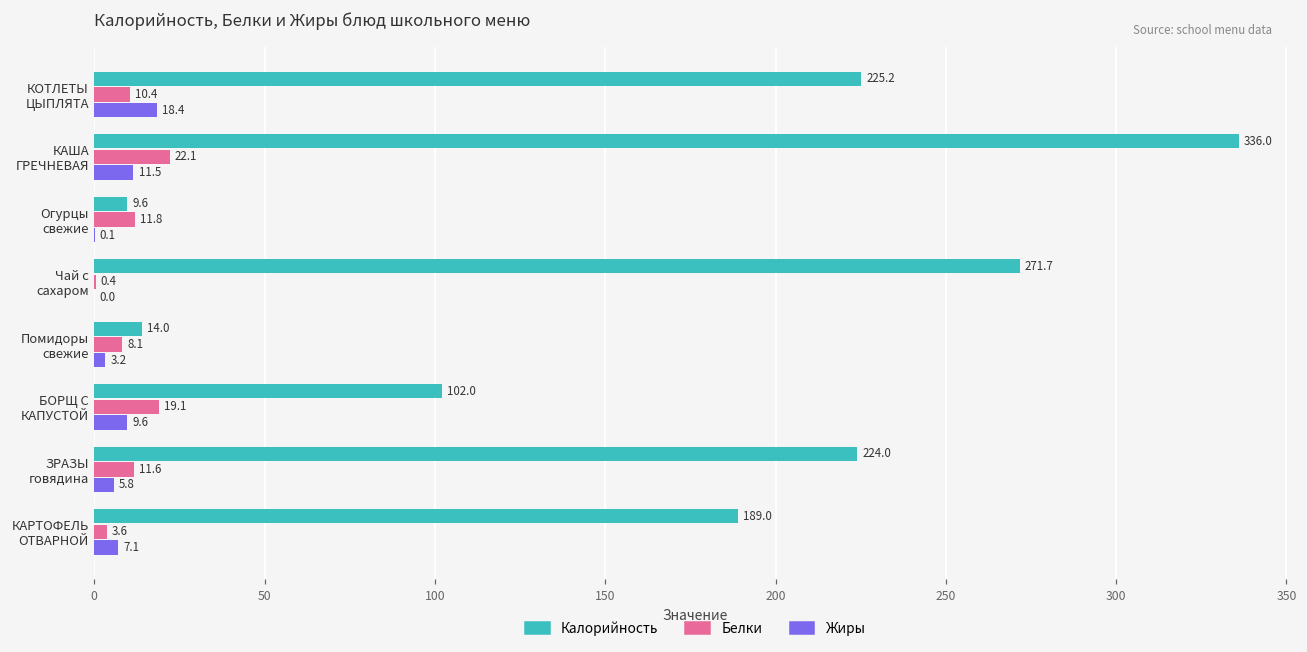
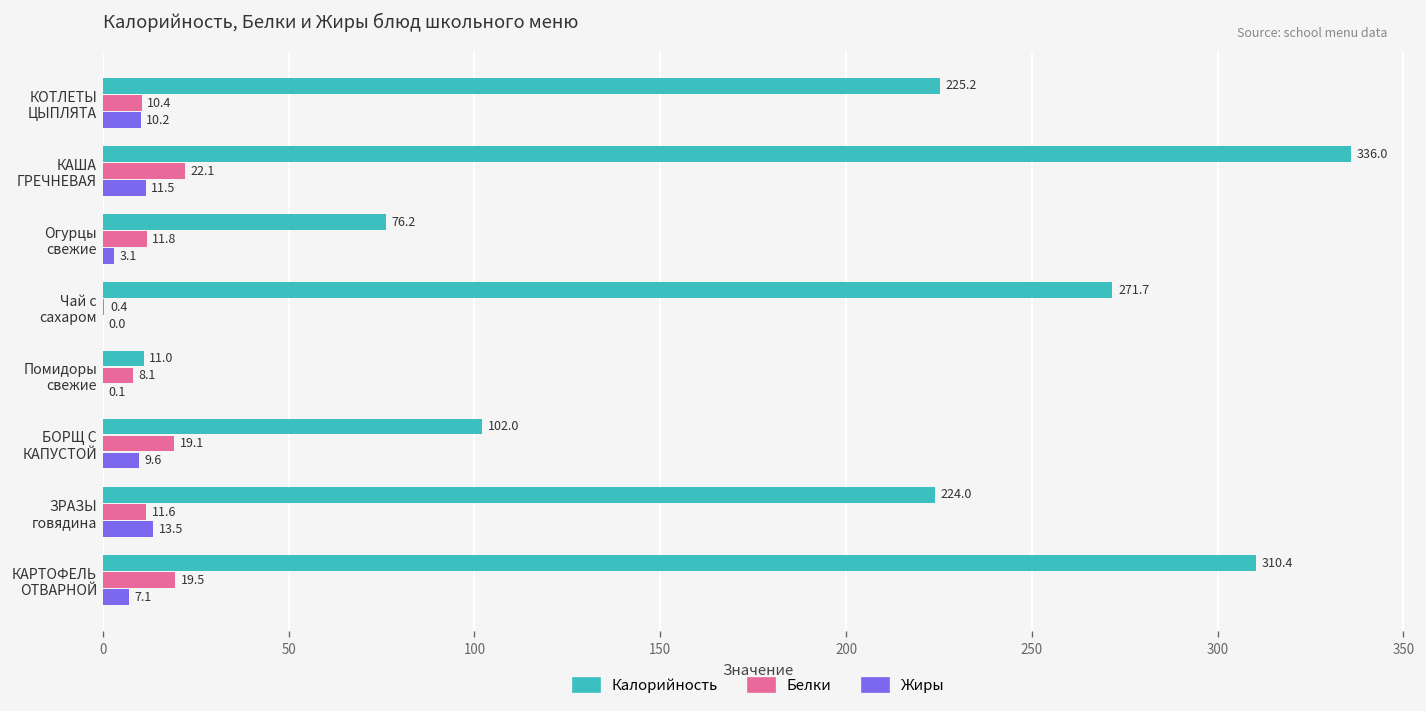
Жиры, КОТЛЕТЫ ЦЫПЛЯТА: 18.4 -> 10.2
Калорийность, Огурцы свежие: 9.6 -> 76.2
Жиры, Огурцы свежие: 0.1 -> 3.1
Калорийность, Помидоры свежие: 14.0 -> 11.0
Жиры, Помидоры свежие: 3.2 -> 0.1
Жиры, ЗРАЗЫ говядина: 5.8 -> 13.5
Калорийность, КАРТОФЕЛЬ ОТВАРНОЙ: 189.0 -> 310.4
Белки, КАРТОФЕЛЬ ОТВАРНОЙ: 3.6 -> 19.5
